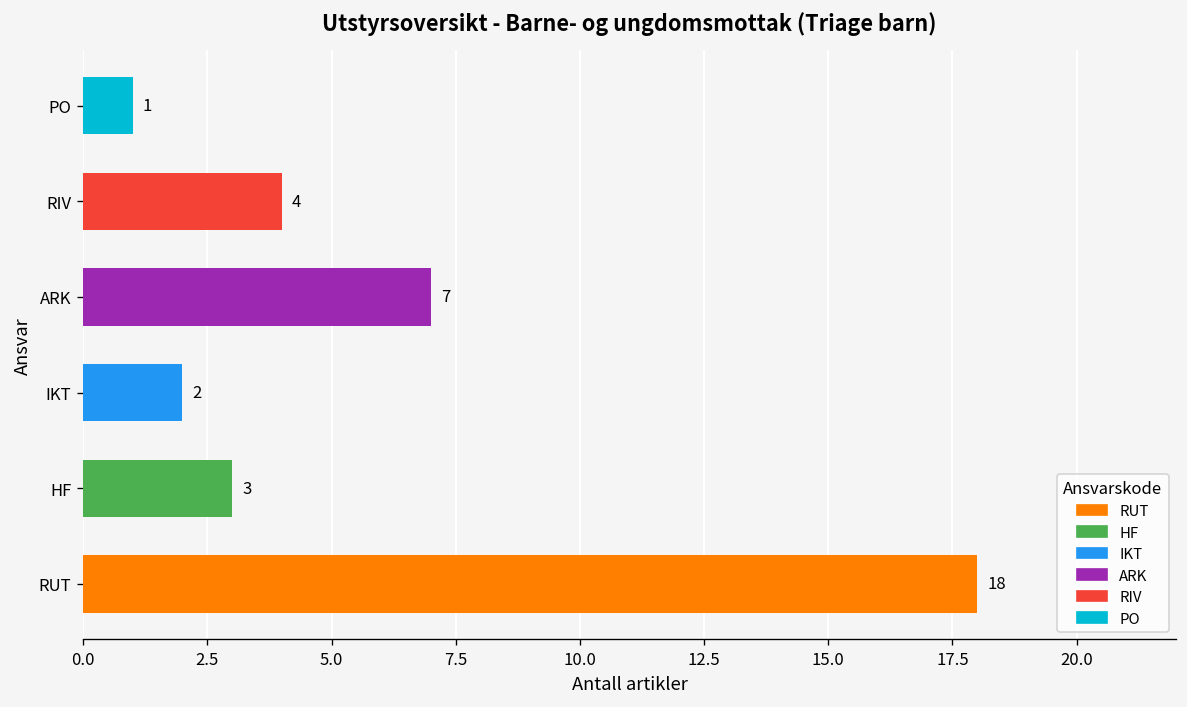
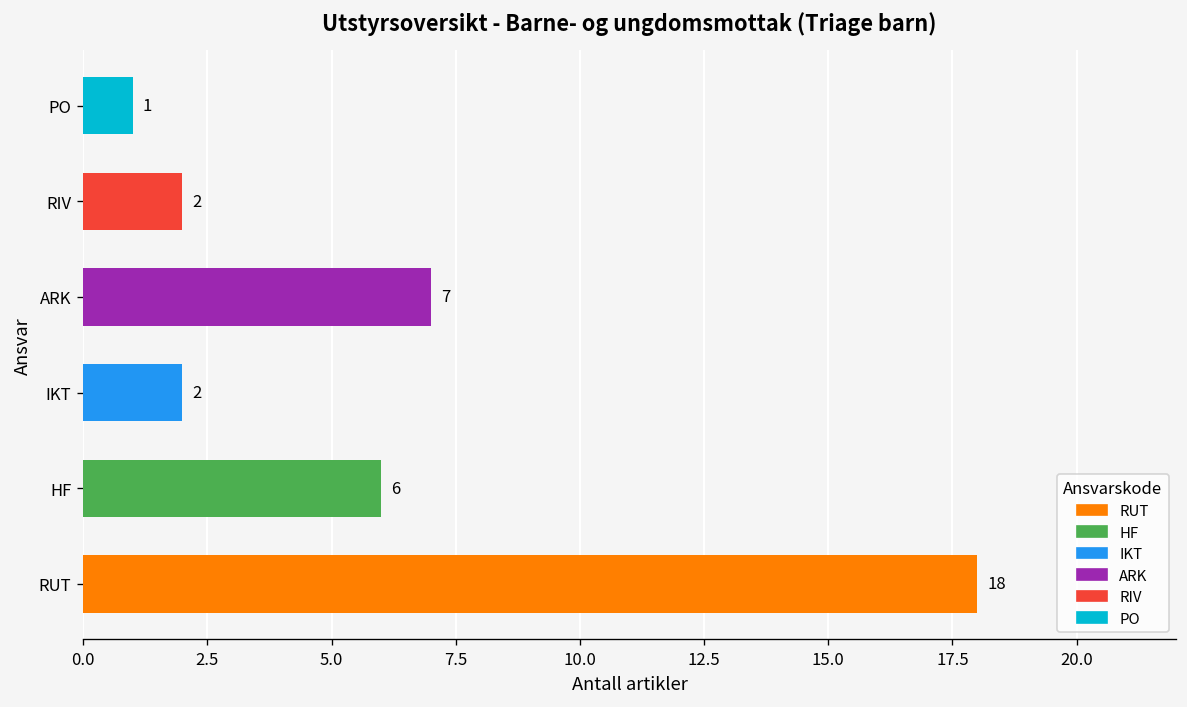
RIV: 4 -> 2
HF: 3 -> 6
